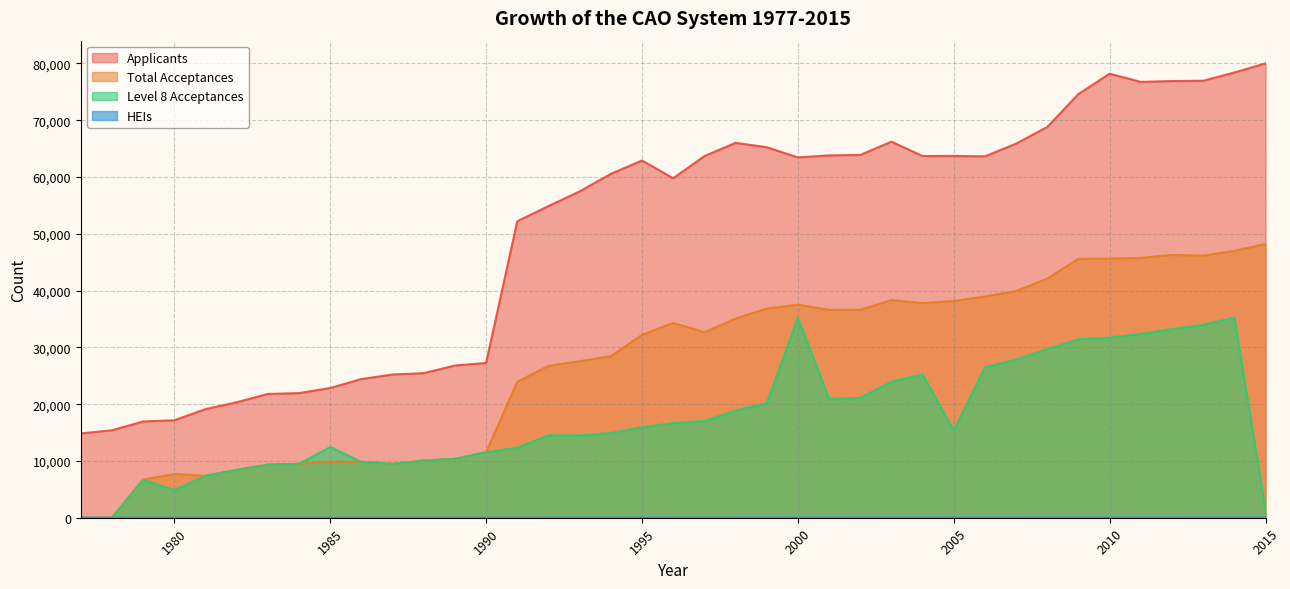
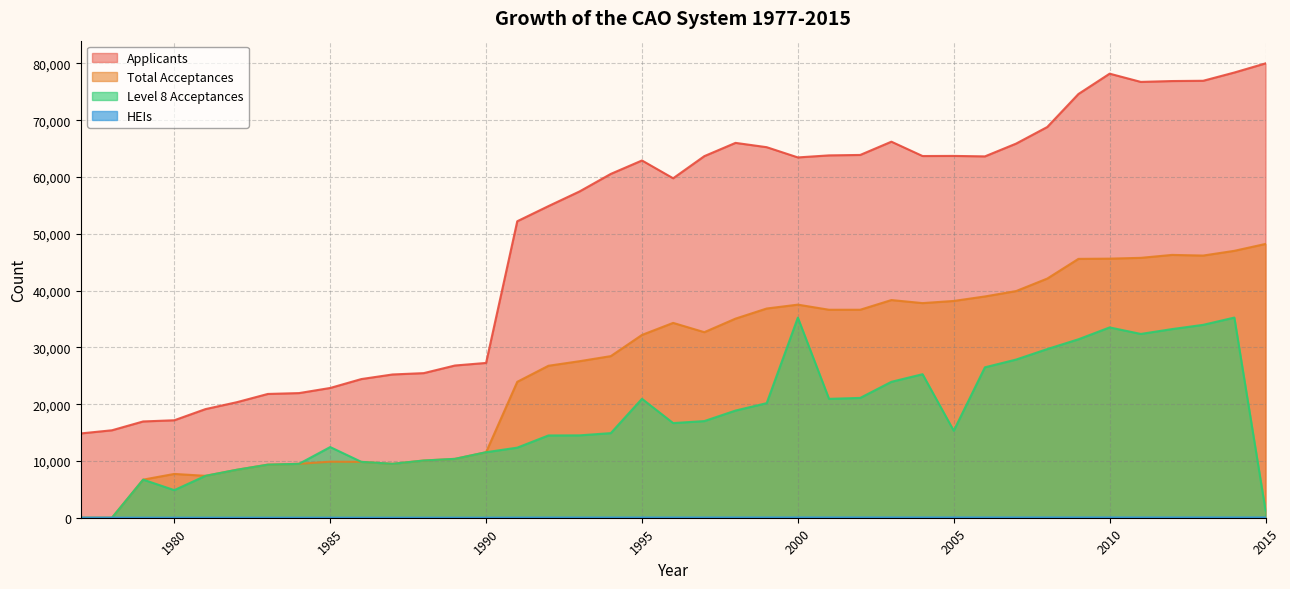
Level 8 Acceptances, 1995: 16,000 -> 21,000
Level 8 Acceptances, 2010: 32,000 -> 34,000
